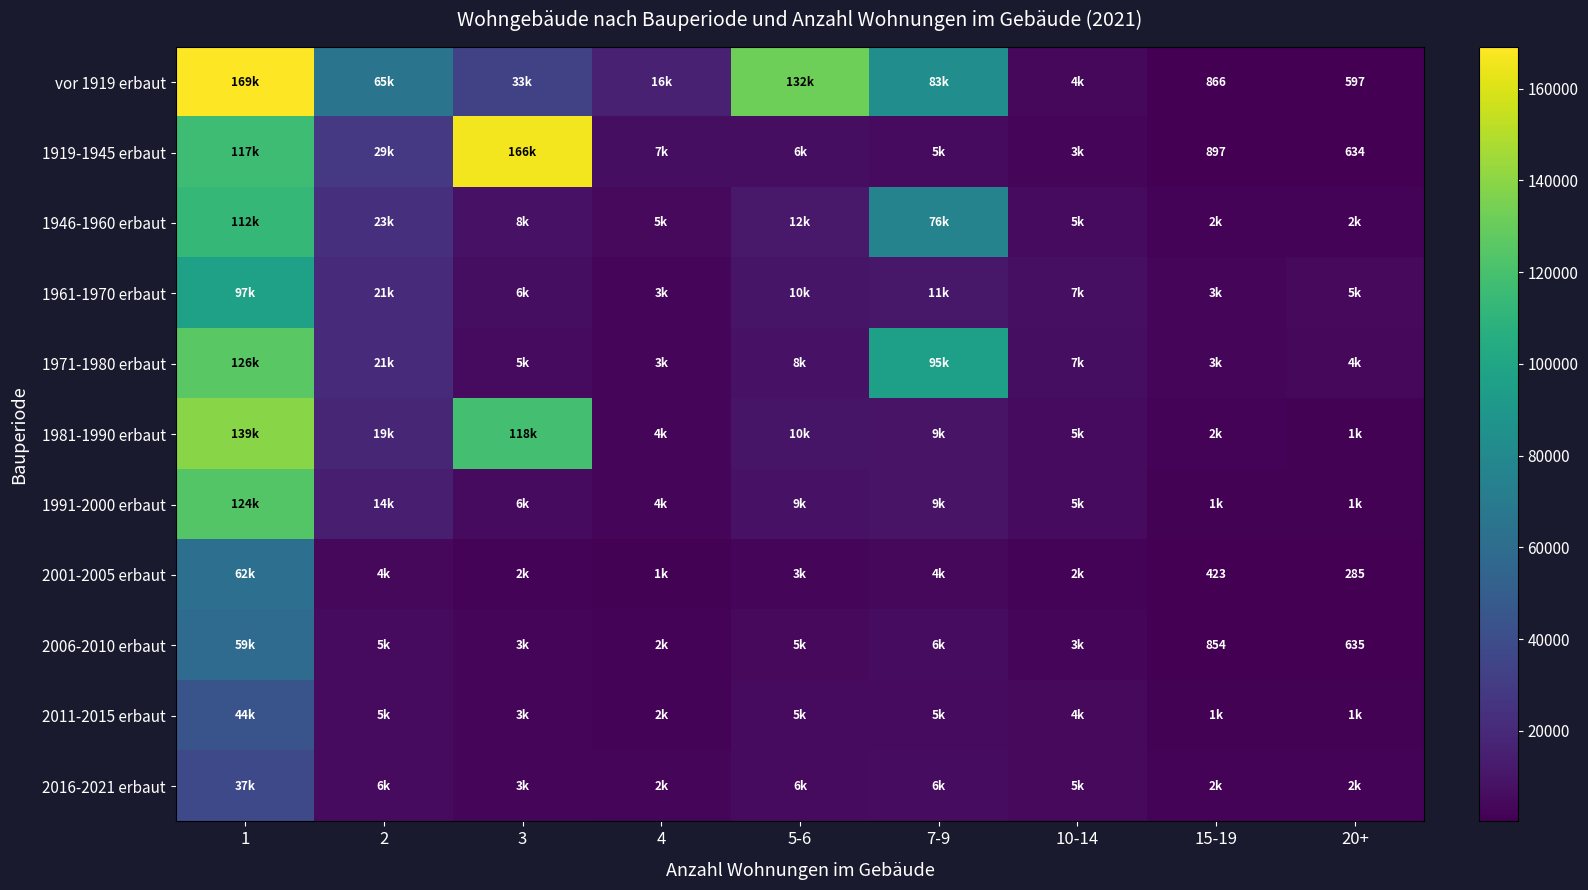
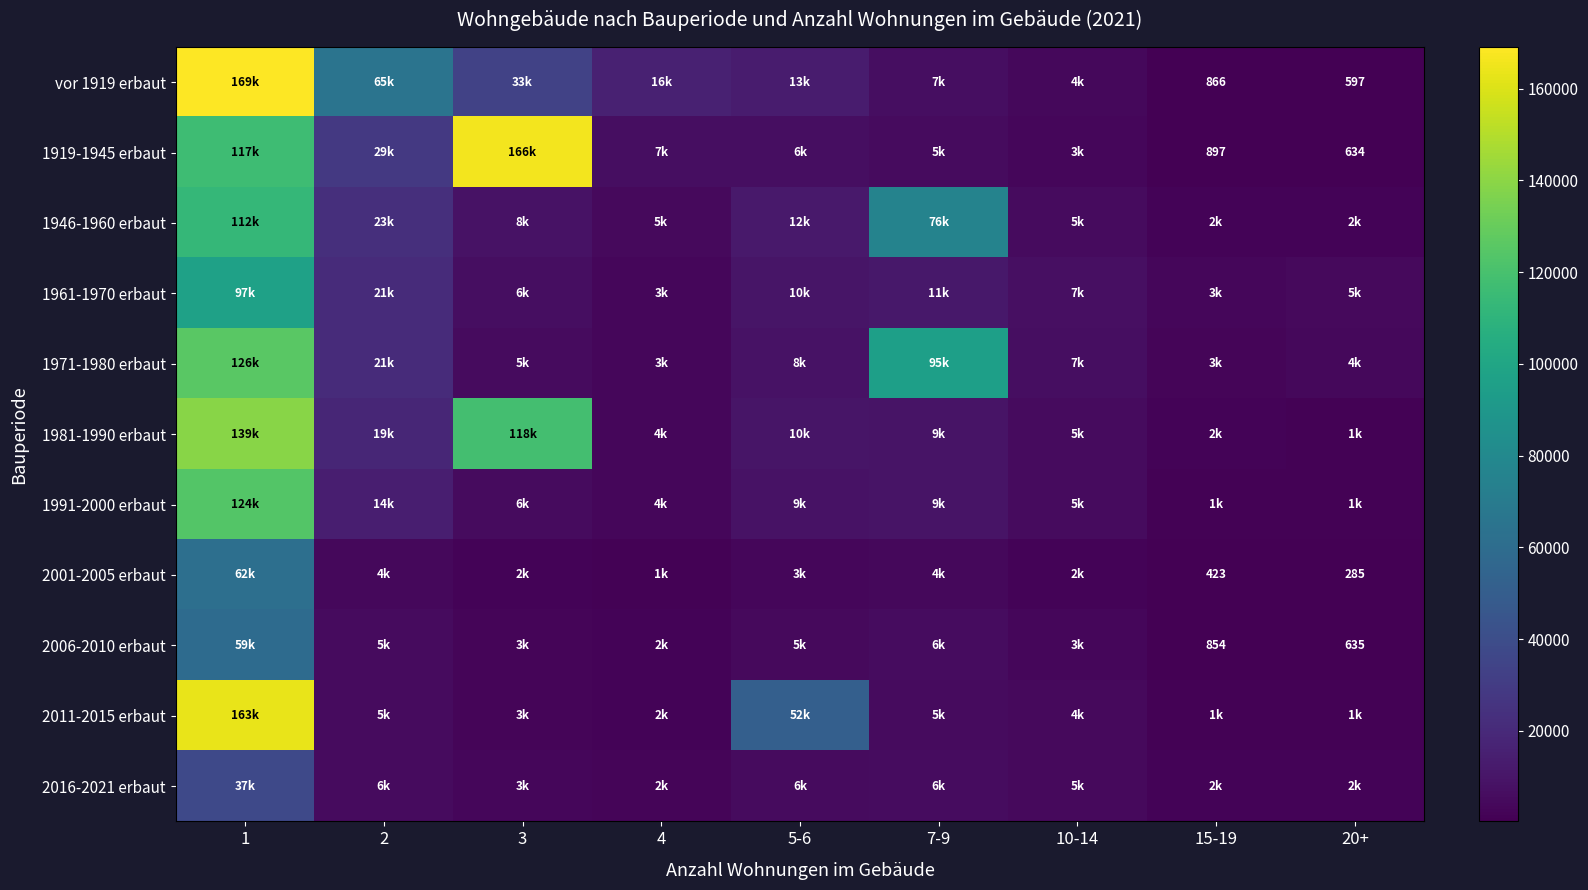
vor 1919 erbaut, 5-6: 132k -> 13k
vor 1919 erbaut, 7-9: 83k -> 7k
2011-2015 erbaut, 1: 44k -> 163k
2011-2015 erbaut, 5-6: 5k -> 52k
